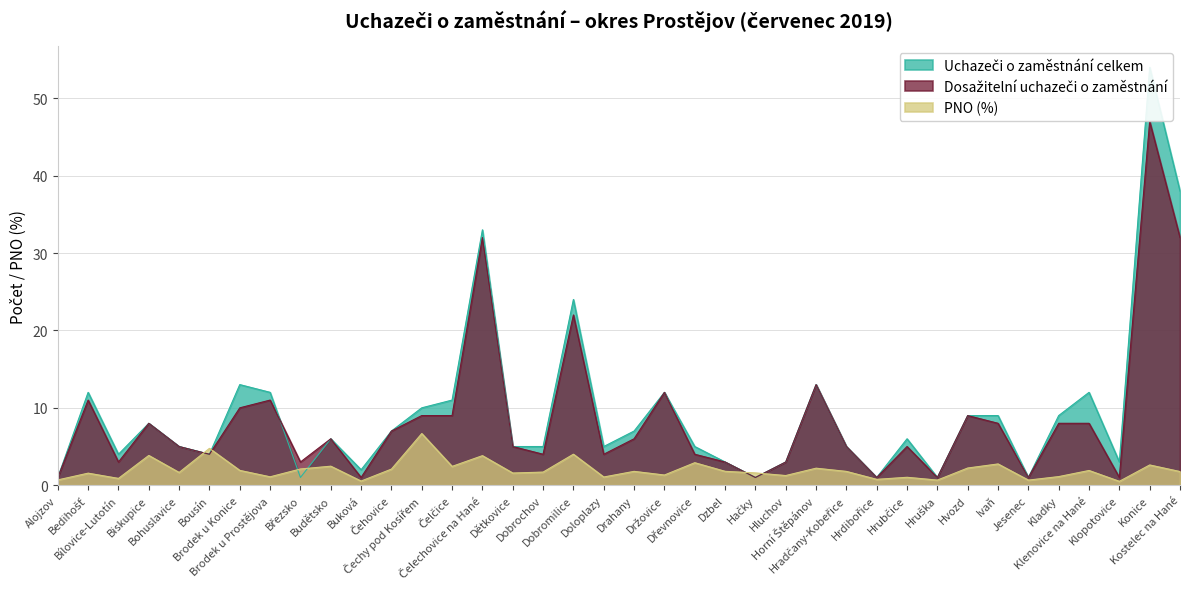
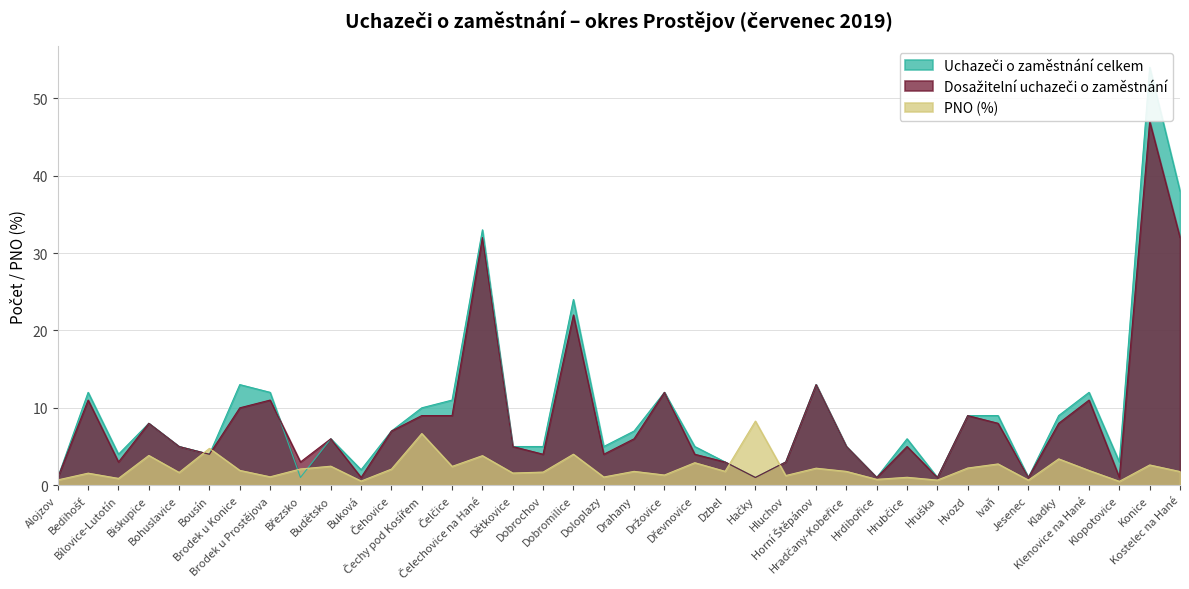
PNO (%), Hačky: 2 -> 8
PNO (%), Kladky: 1 -> 3
Dosažitelní uchazeči o zaměstnání, Klenovice na Hané: 8 -> 11
